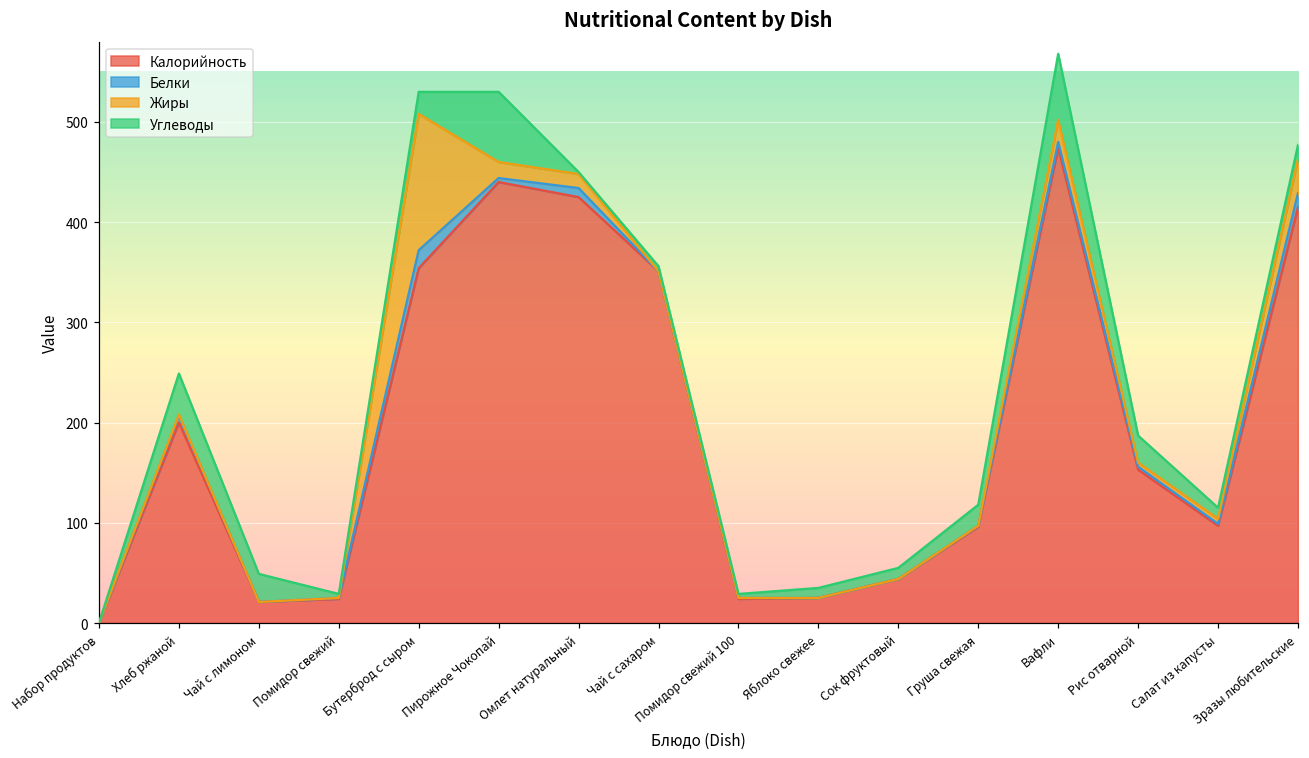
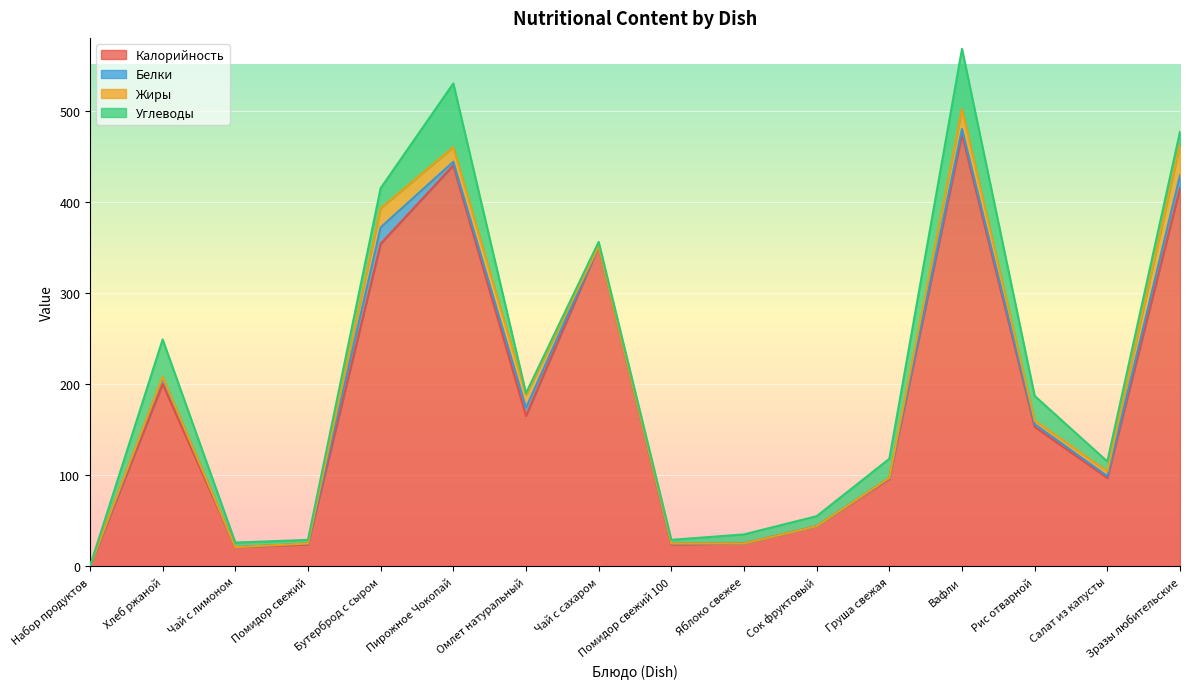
Углеводы, Чай с лимоном: 30 -> 10
Жиры, Бутерброд с сыром: 140 -> 20
Калорийность, Омлет натуральный: 430 -> 170
